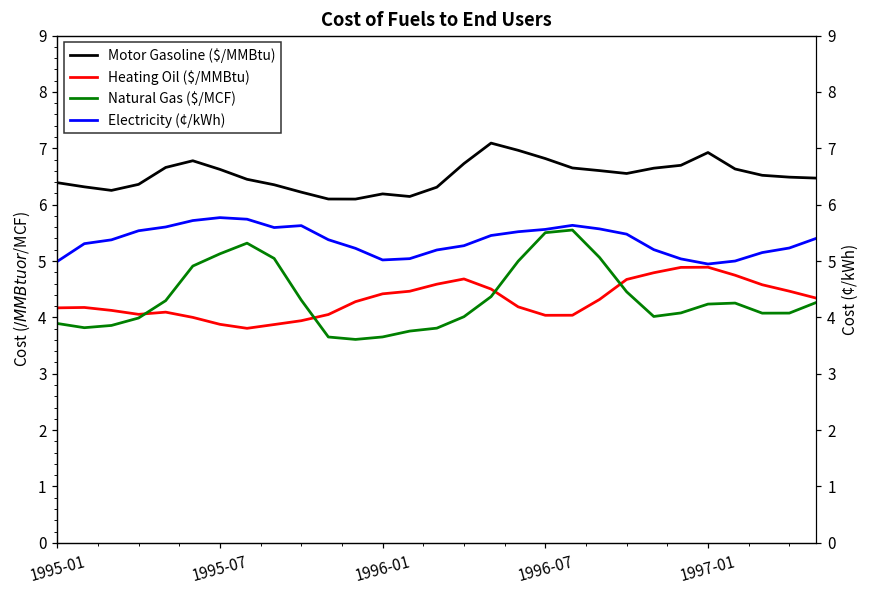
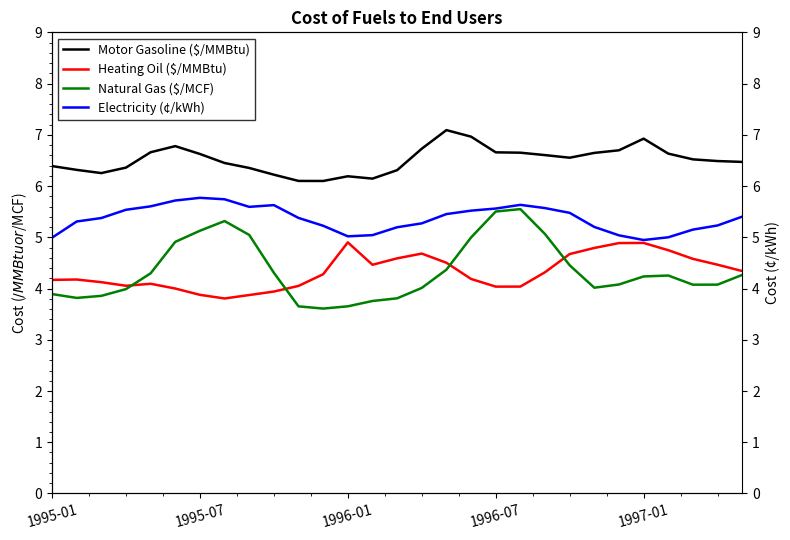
Heating Oil ($/MMBtu), 1996-01: 4.4 -> 4.9
Motor Gasoline ($/MMBtu), 1996-07: 6.8 -> 6.7
